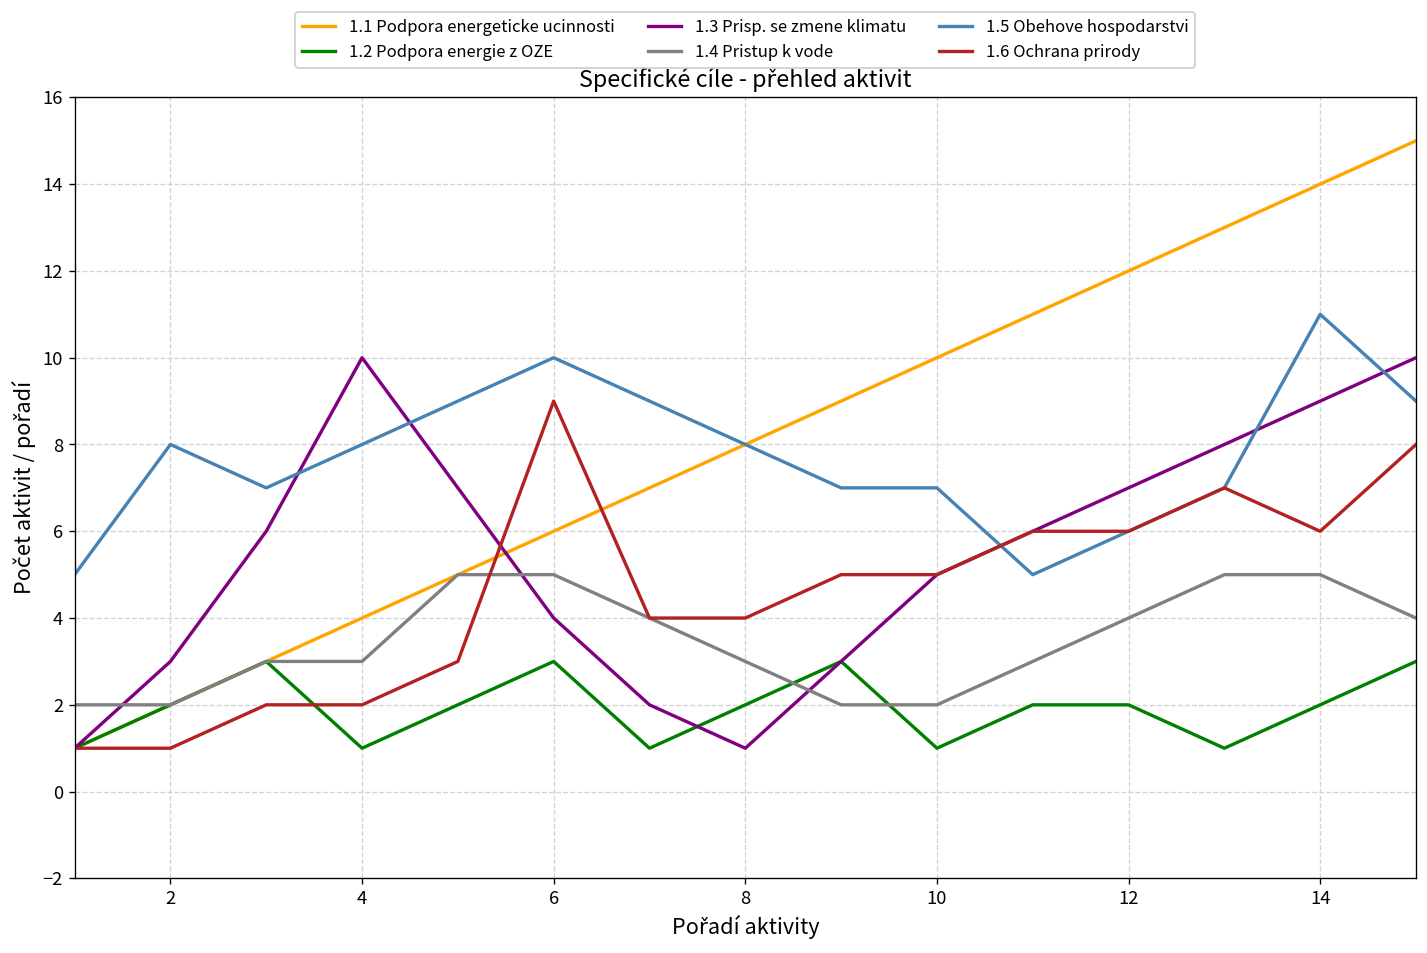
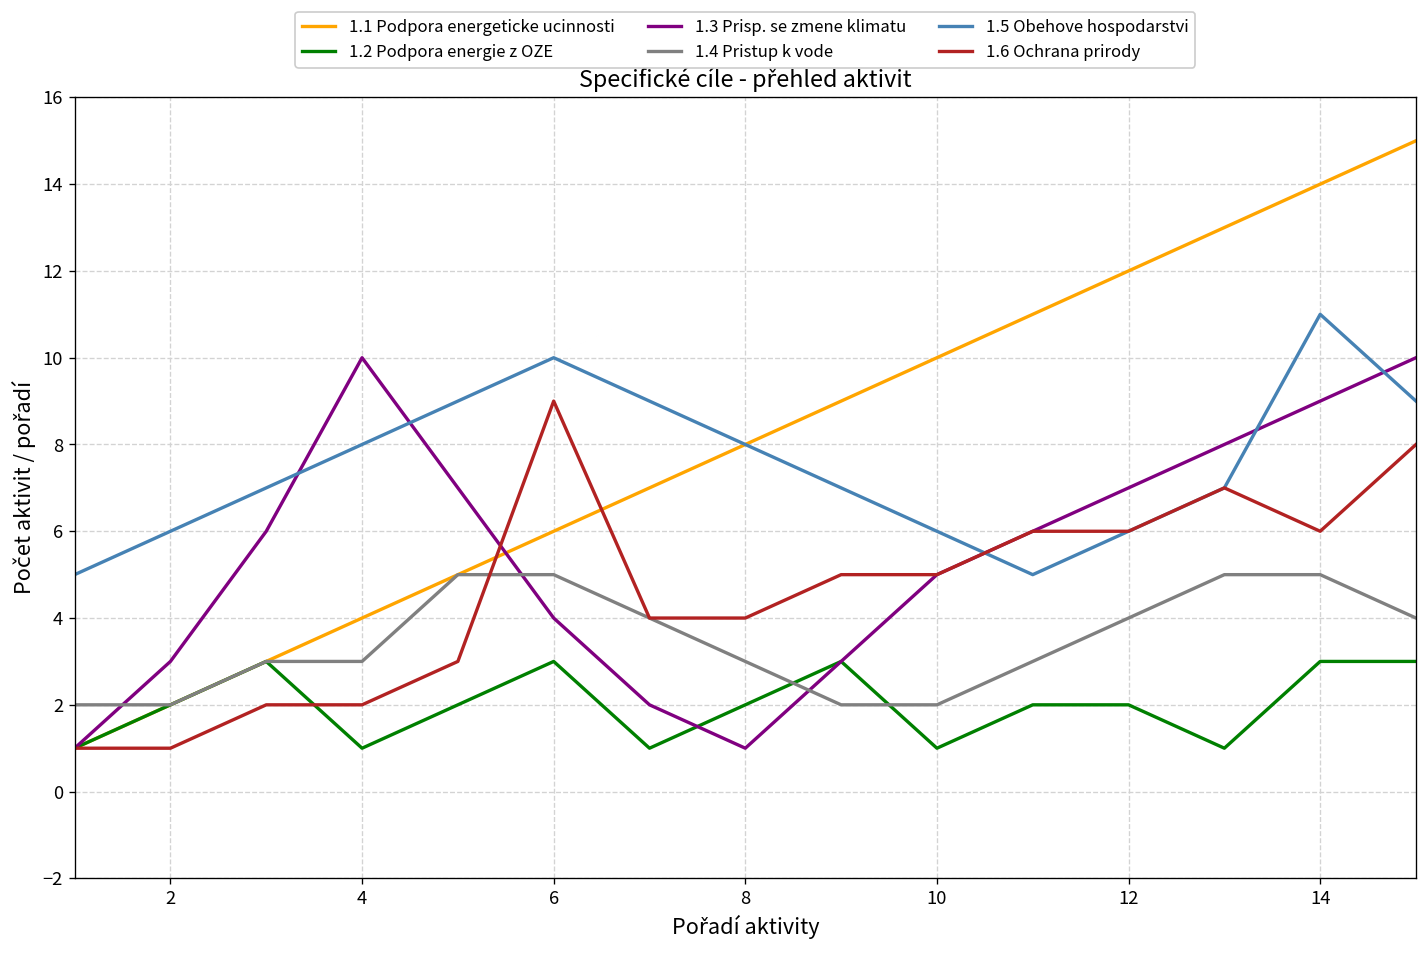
1.5 Obehove hospodarstvi, 2: 8 -> 6
1.5 Obehove hospodarstvi, 10: 7 -> 6
1.2 Podpora energie z OZE, 14: 2 -> 3
